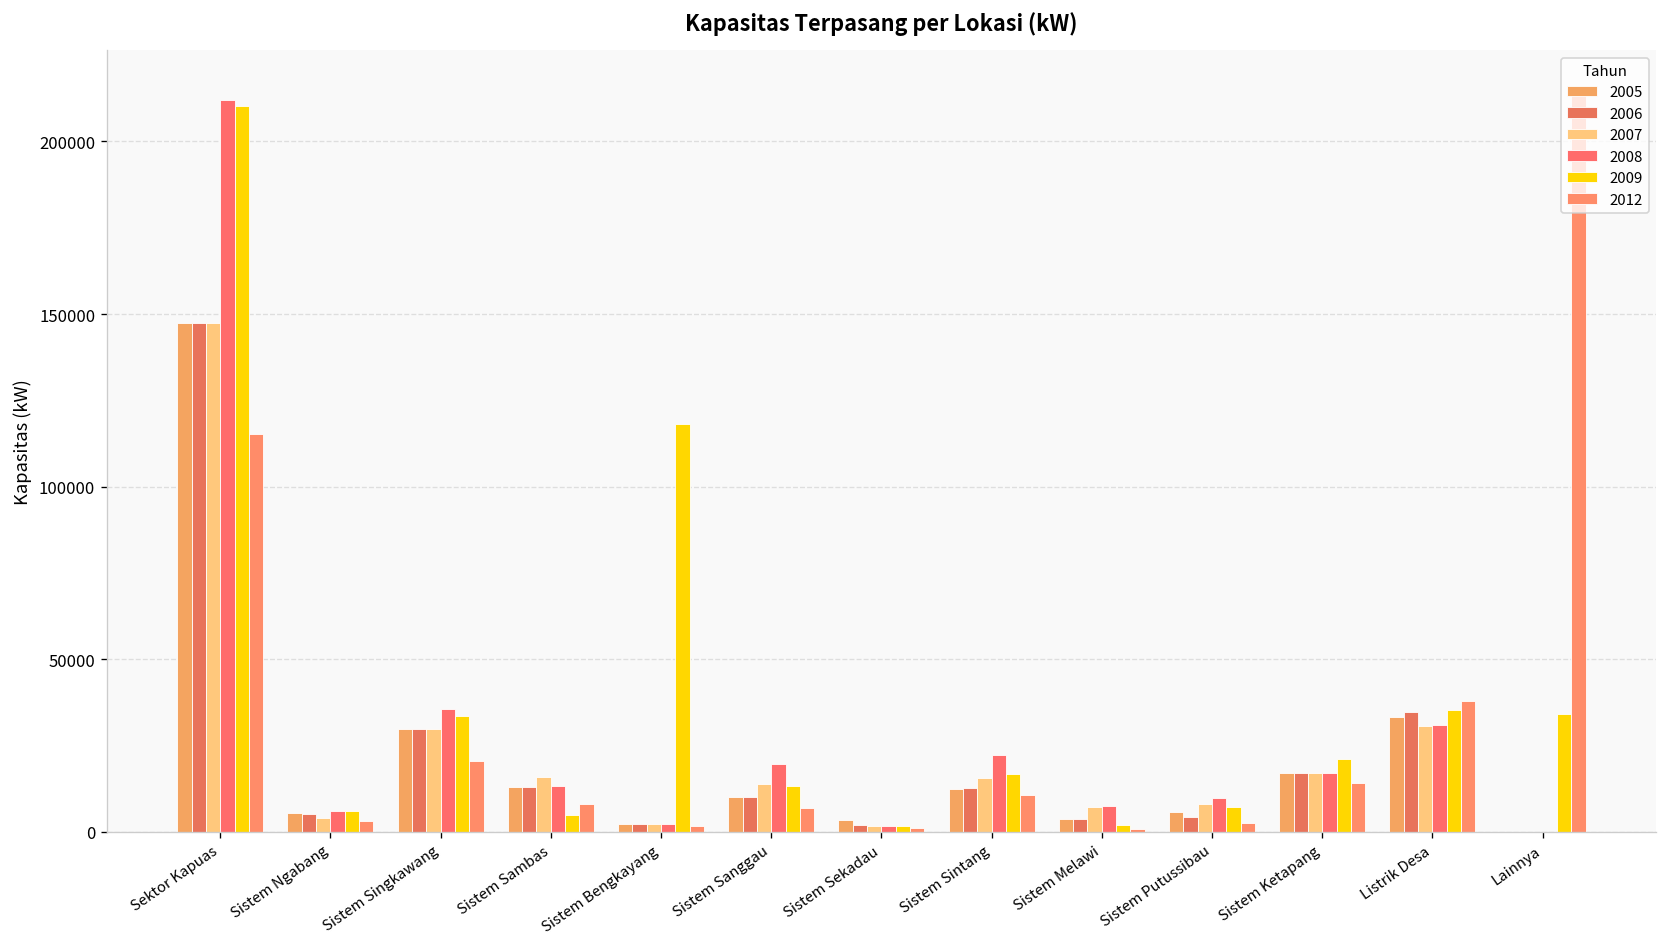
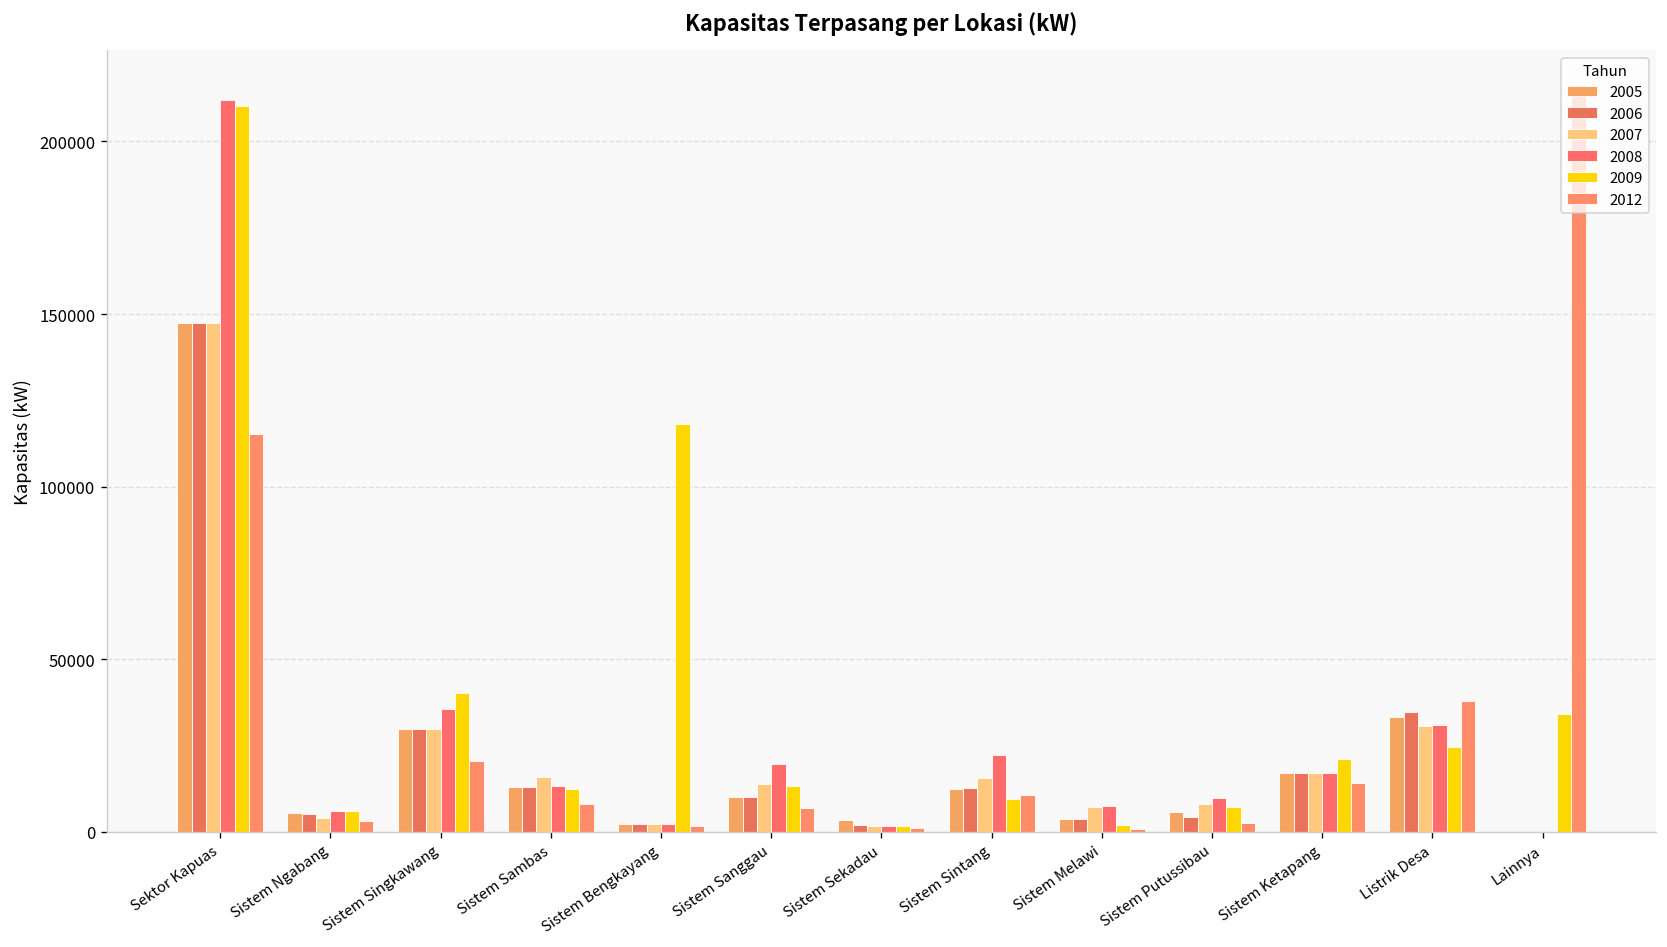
2009, Sistem Singkawang: 34000 -> 40000
2009, Sistem Sambas: 5000 -> 12000
2009, Sistem Sintang: 17000 -> 9000
2009, Listrik Desa: 35000 -> 25000
